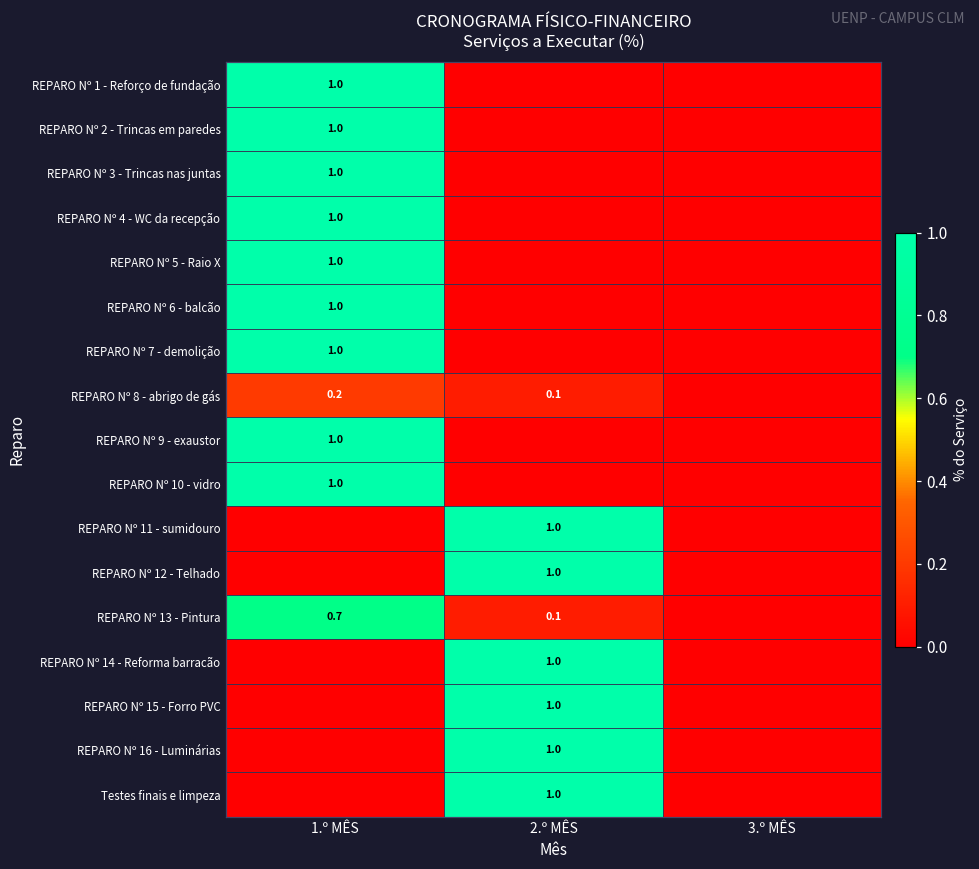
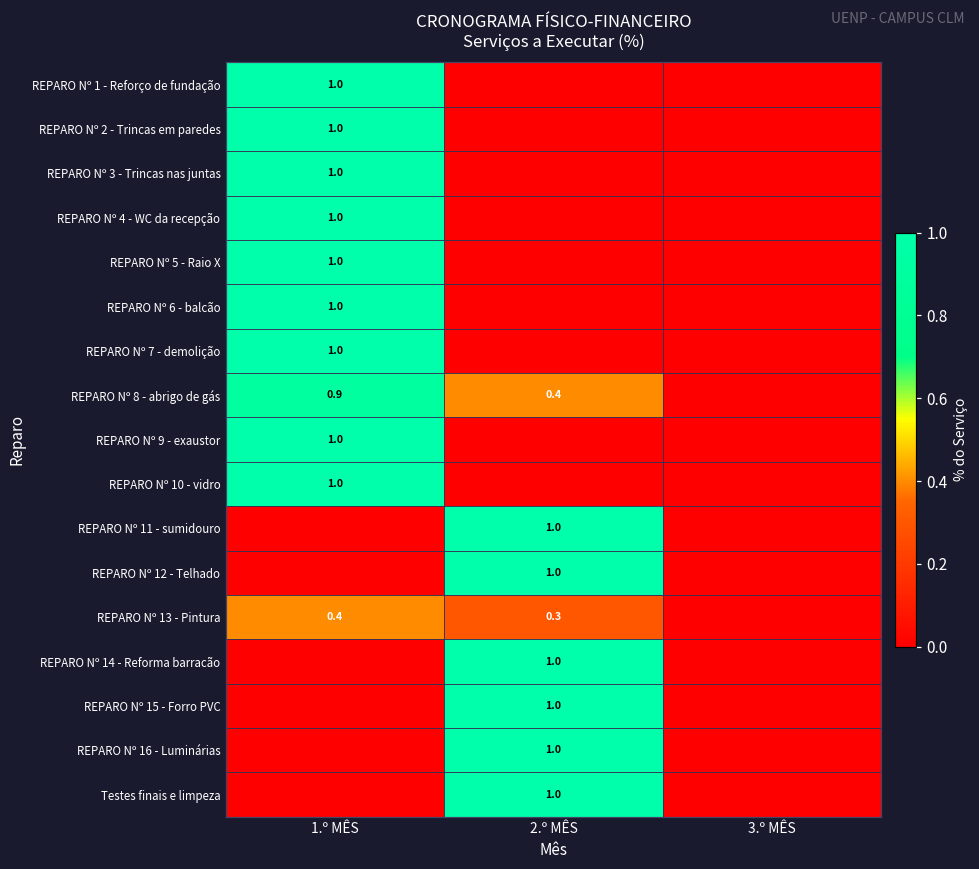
REPARO Nº 8 - abrigo de gás, 1.º MÊS: 0.2 -> 0.9
REPARO Nº 8 - abrigo de gás, 2.º MÊS: 0.1 -> 0.4
REPARO Nº 13 - Pintura, 1.º MÊS: 0.7 -> 0.4
REPARO Nº 13 - Pintura, 2.º MÊS: 0.1 -> 0.3
